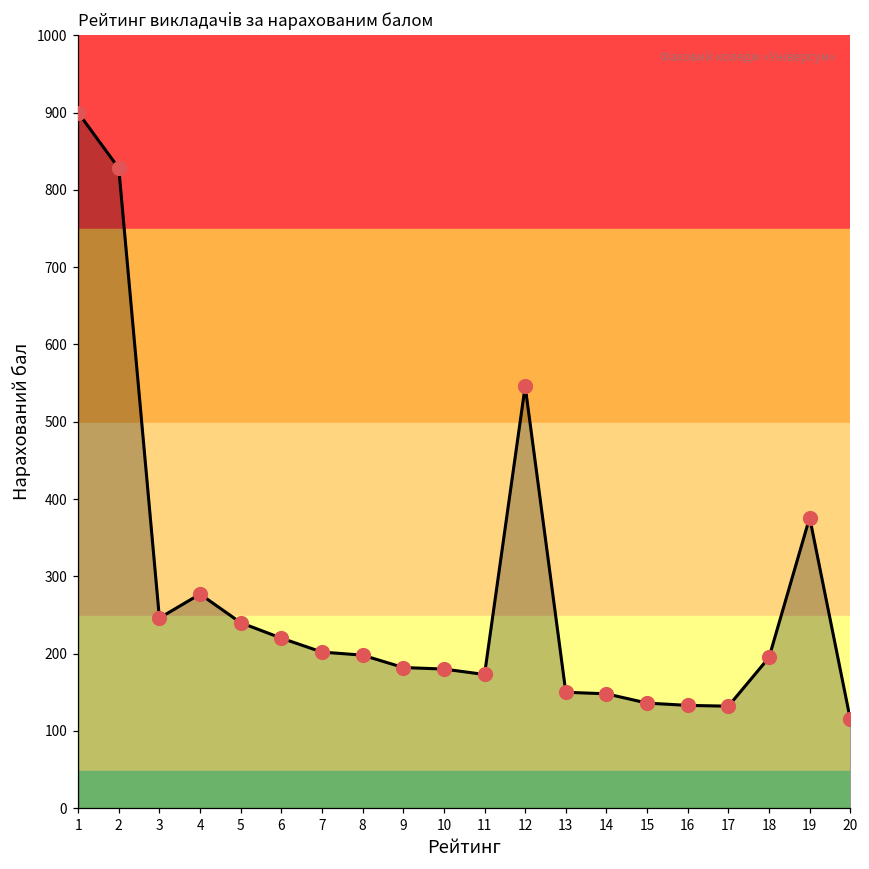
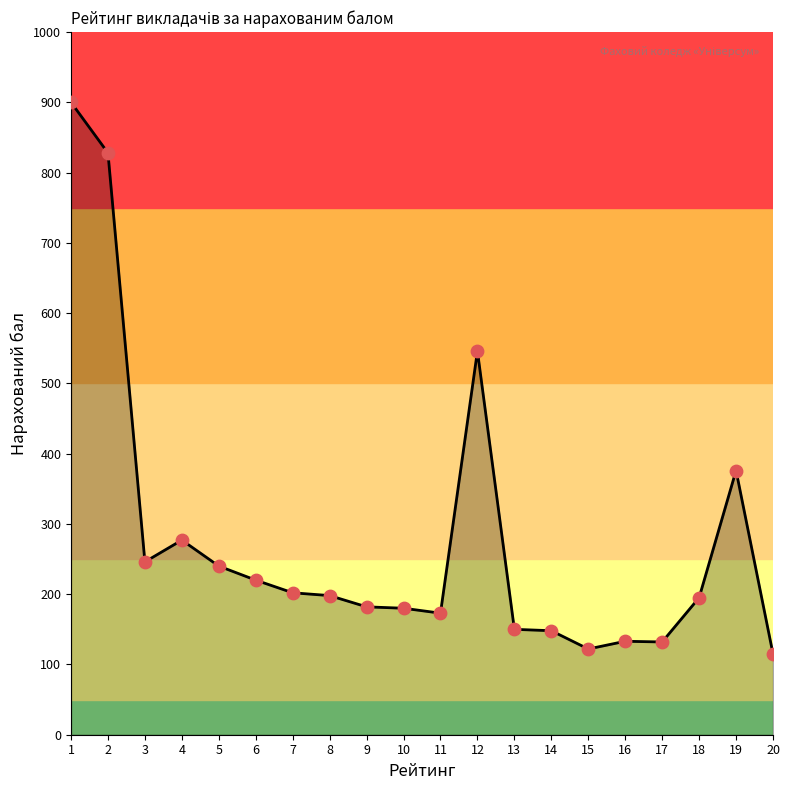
15: 140 -> 120
